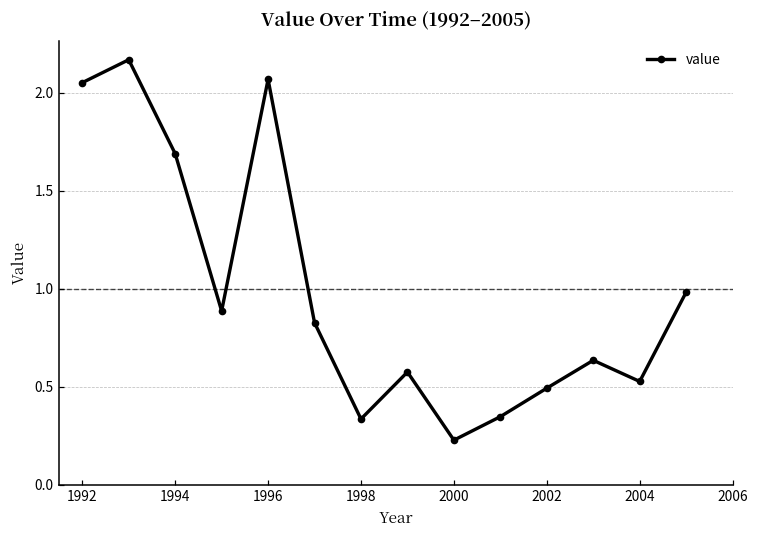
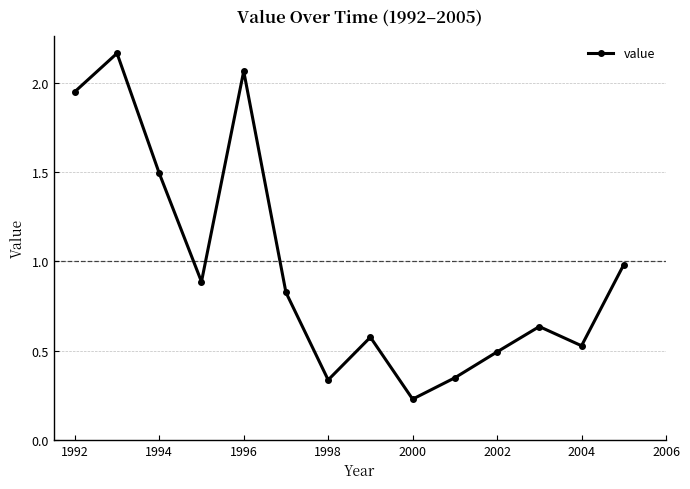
1992: 2.05 -> 1.95
1994: 1.69 -> 1.49
